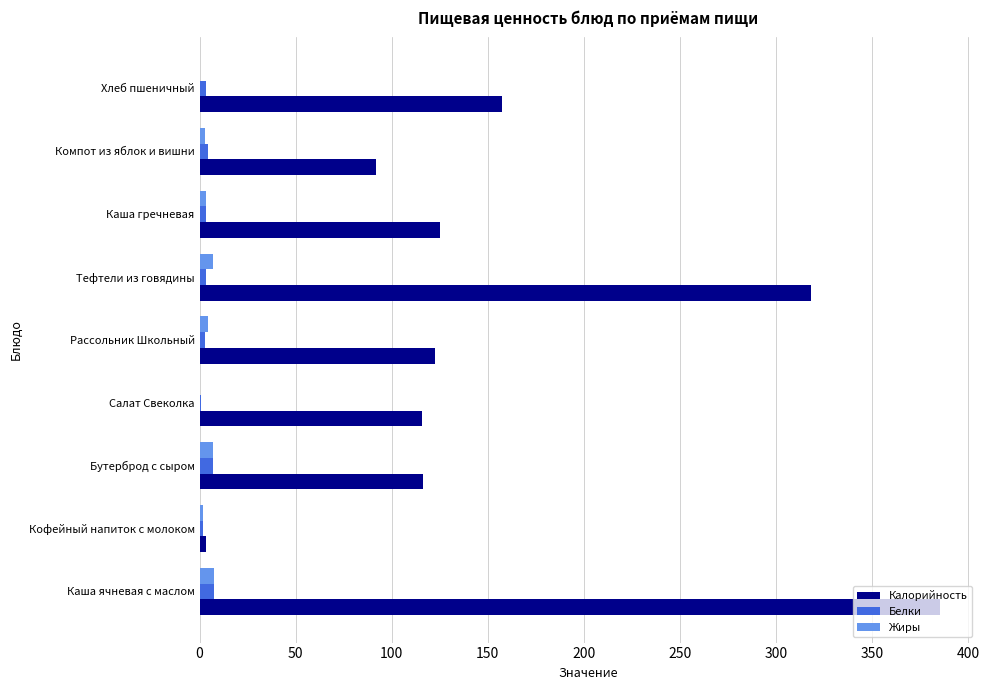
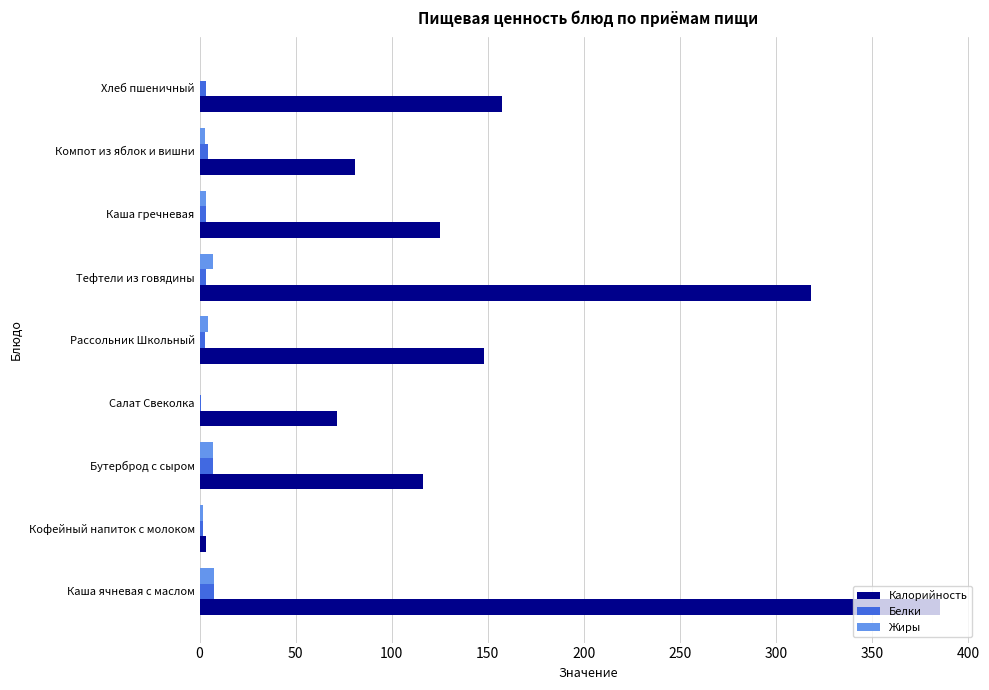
Калорийность, Компот из яблок и вишни: 92 -> 81
Калорийность, Рассольник Школьный: 122 -> 148
Калорийность, Салат Свеколка: 116 -> 71
